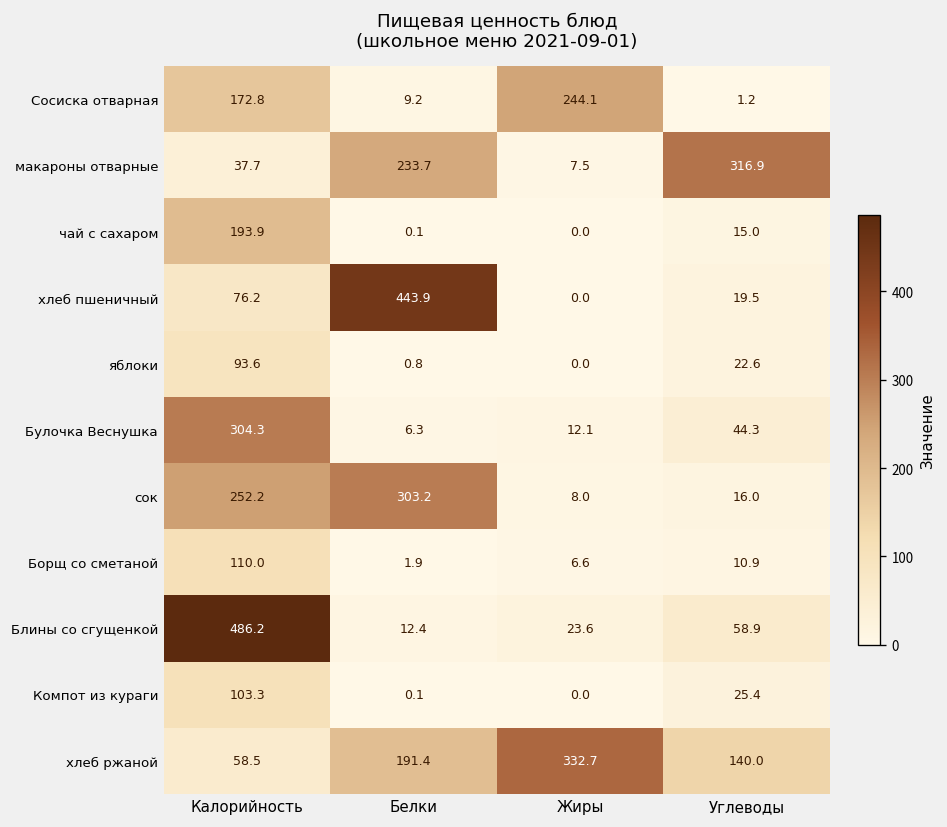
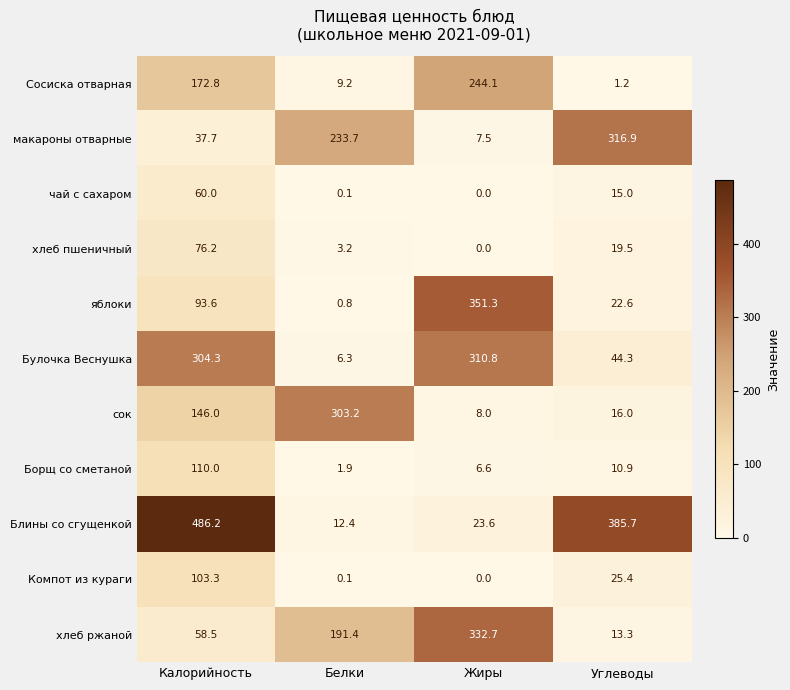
чай с сахаром, Калорийность: 193.9 -> 60.0
хлеб пшеничный, Белки: 443.9 -> 3.2
яблоки, Жиры: 0.0 -> 351.3
Булочка Веснушка, Жиры: 12.1 -> 310.8
сок, Калорийность: 252.2 -> 146.0
Блины со сгущенкой, Углеводы: 58.9 -> 385.7
хлеб ржаной, Углеводы: 140.0 -> 13.3
